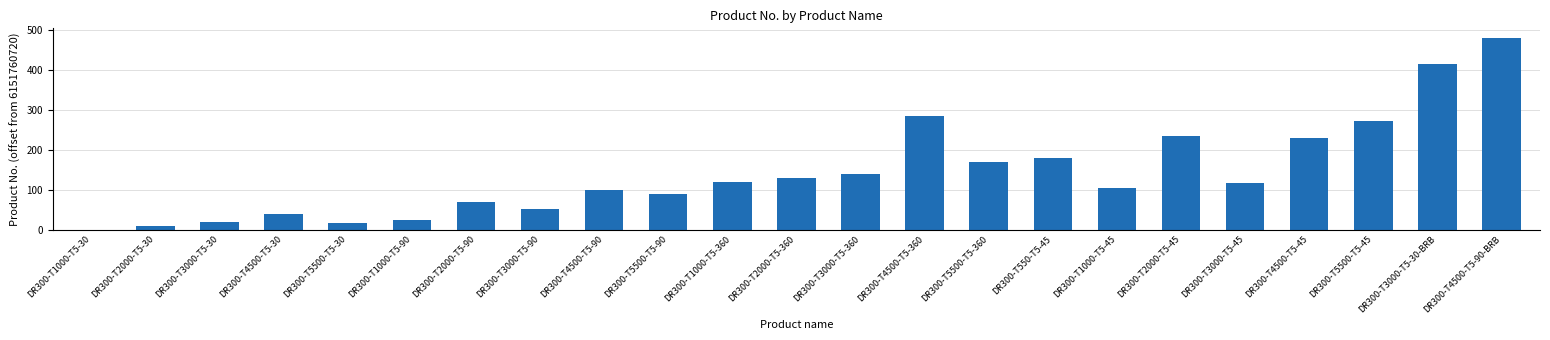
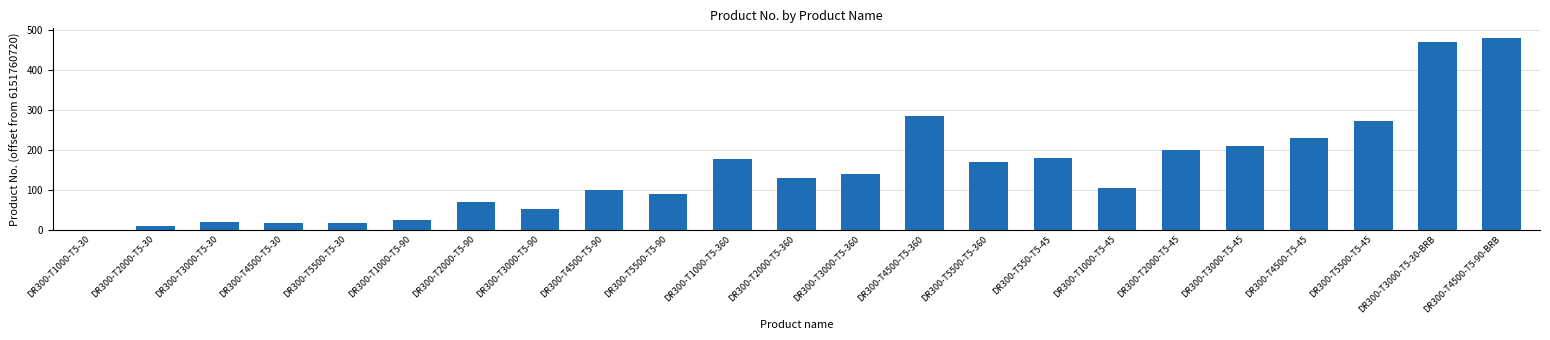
DR300-T4500-T5-30: 40 -> 20
DR300-T1000-T5-360: 120 -> 180
DR300-T2000-T5-45: 230 -> 200
DR300-T3000-T5-45: 120 -> 210
DR300-T3000-T5-30-BRB: 420 -> 470
